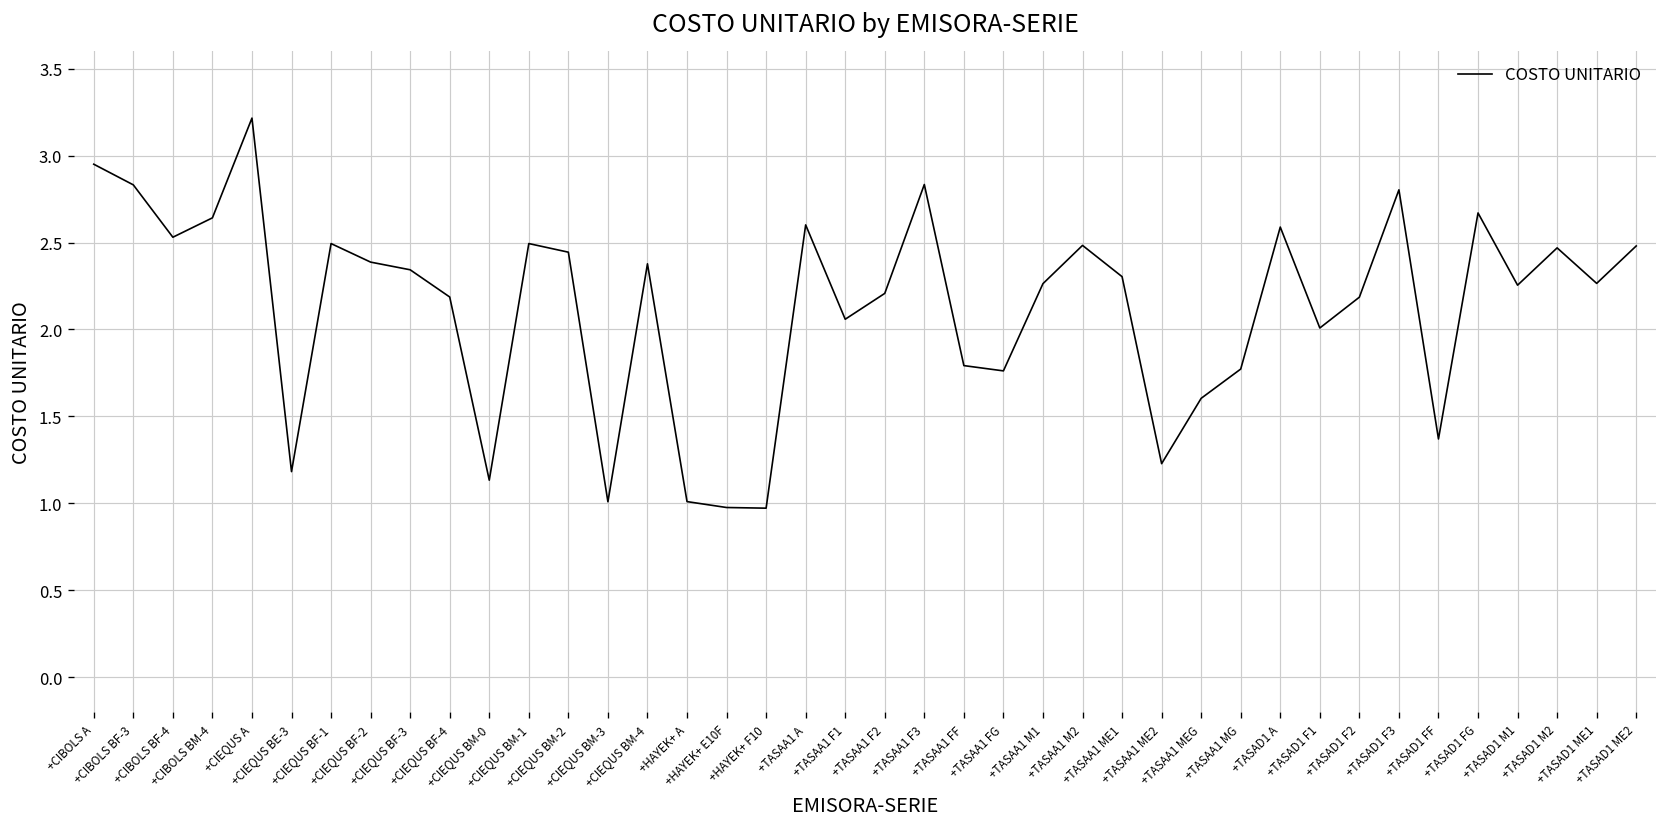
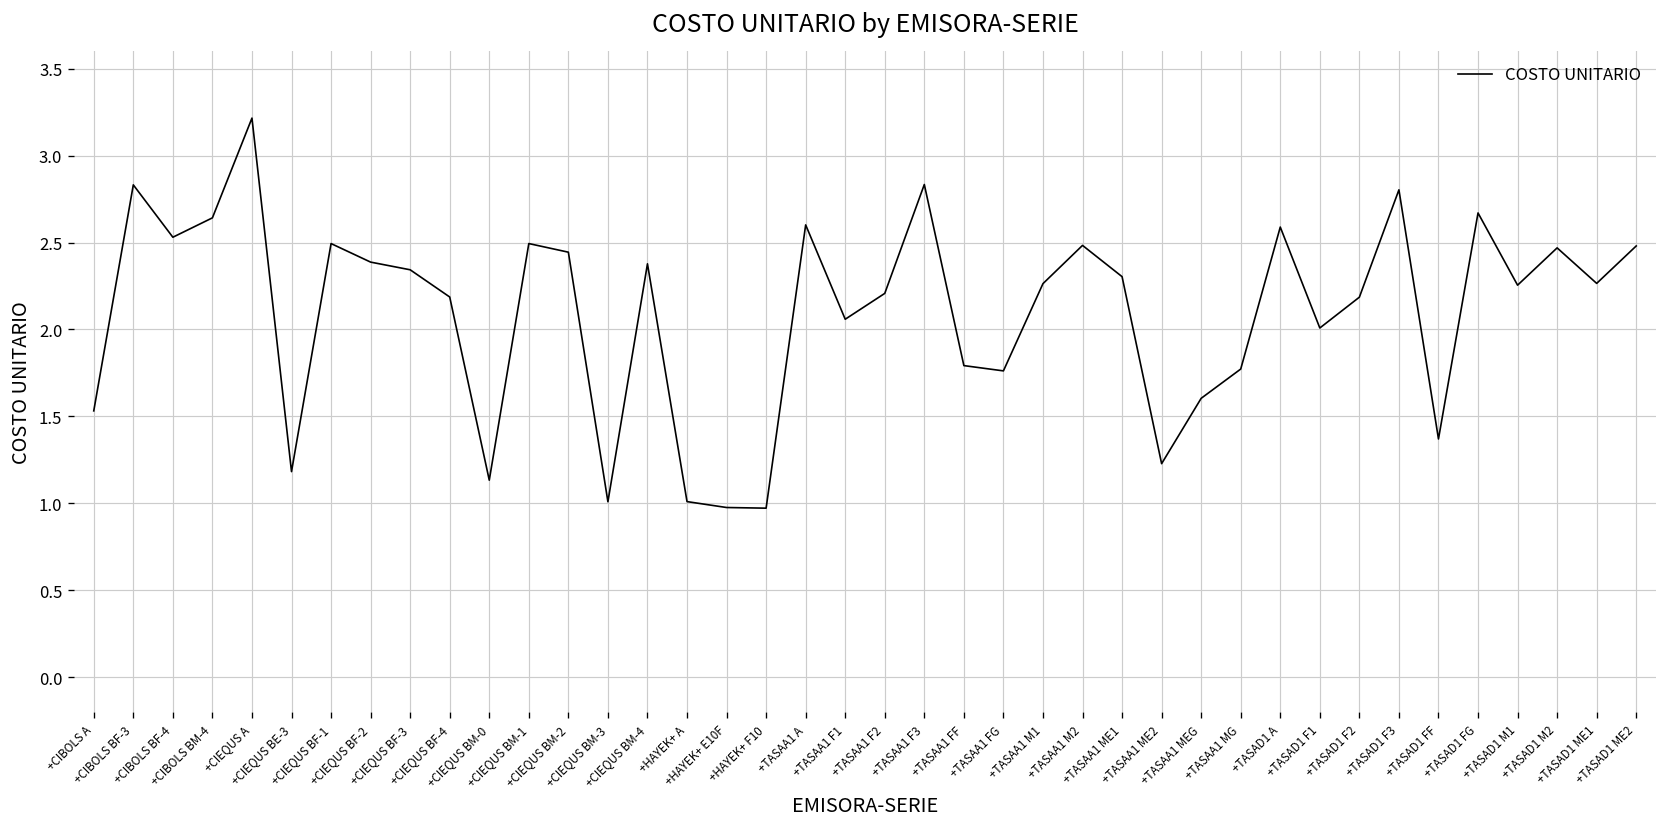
+CIBOLS A: 2.95 -> 1.53
